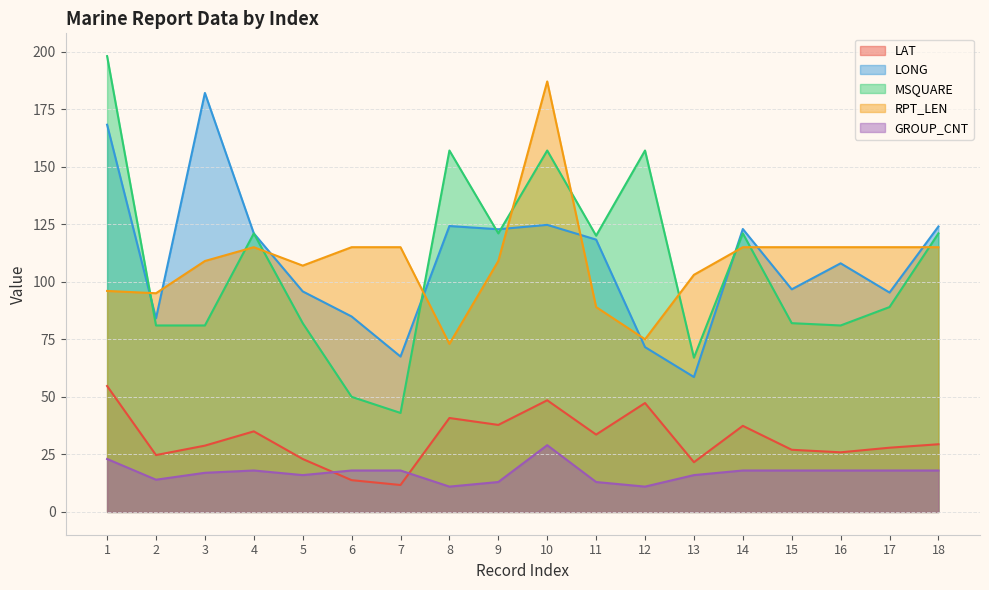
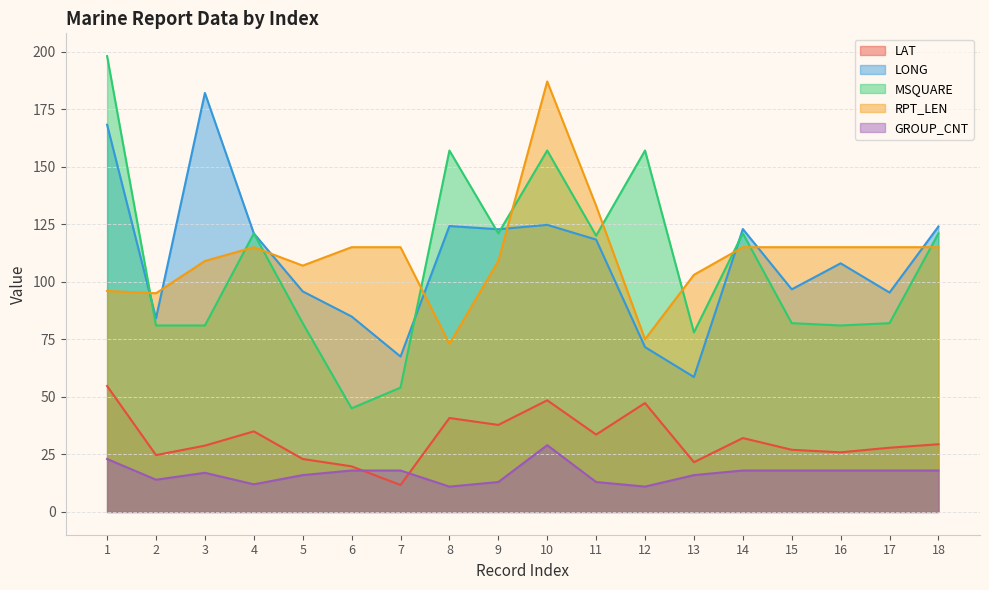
GROUP_CNT, 4: 18 -> 12
LAT, 6: 14 -> 20
MSQUARE, 6: 50 -> 45
MSQUARE, 7: 43 -> 54
RPT_LEN, 11: 89 -> 133
MSQUARE, 13: 67 -> 78
LAT, 14: 37 -> 32
MSQUARE, 17: 89 -> 82
